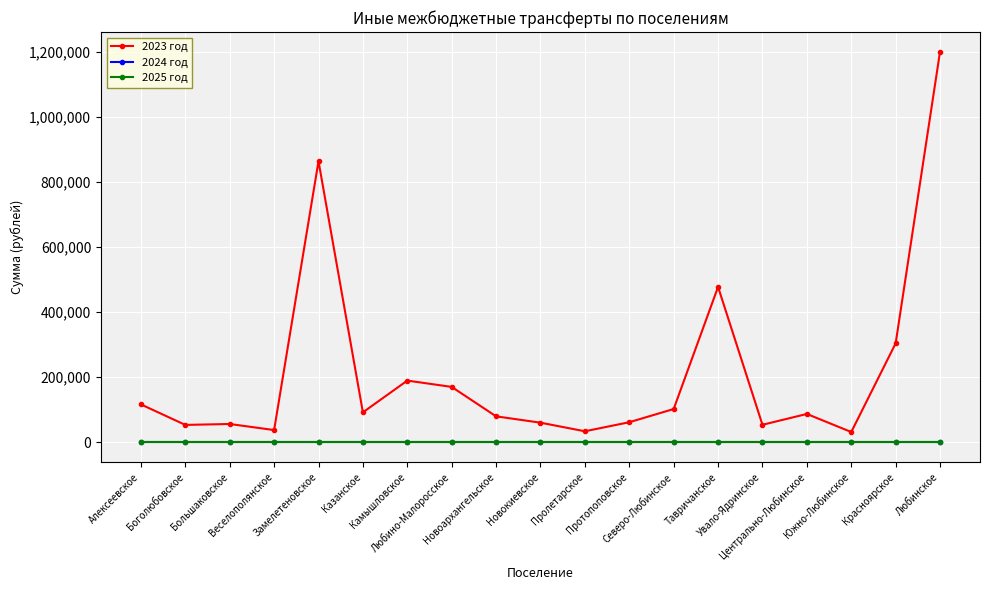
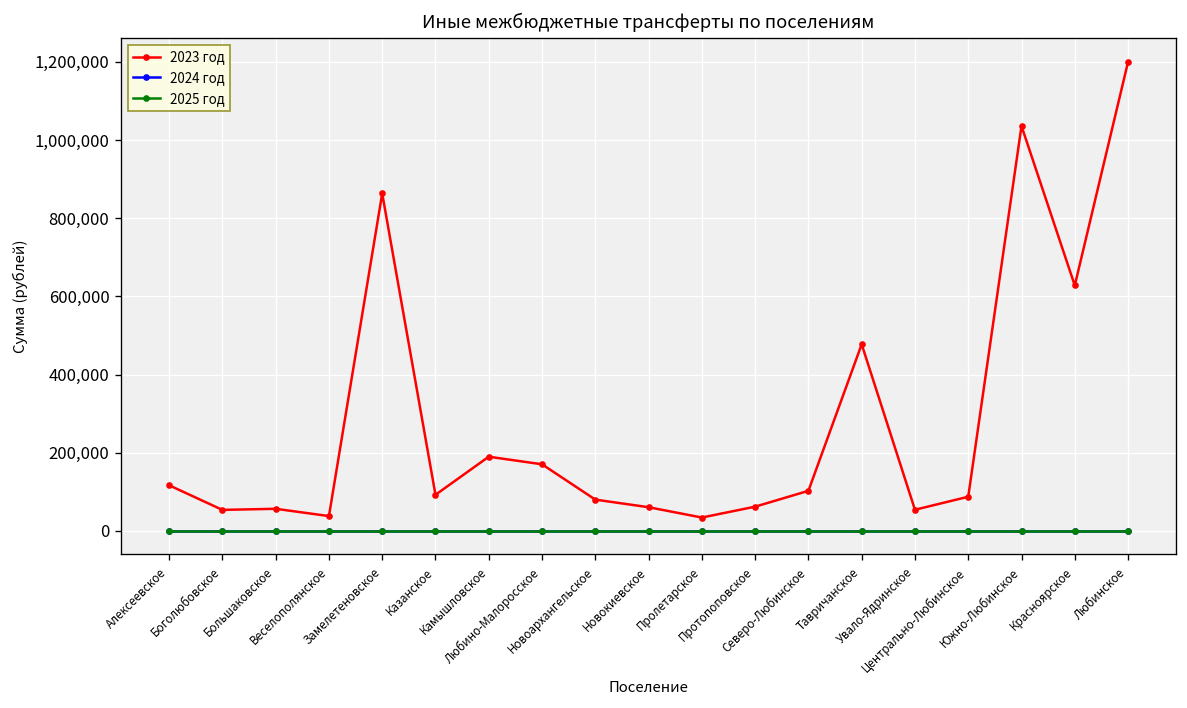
2023 год, Южно-Любинское: 30,000 -> 1,040,000
2023 год, Красноярское: 300,000 -> 630,000
